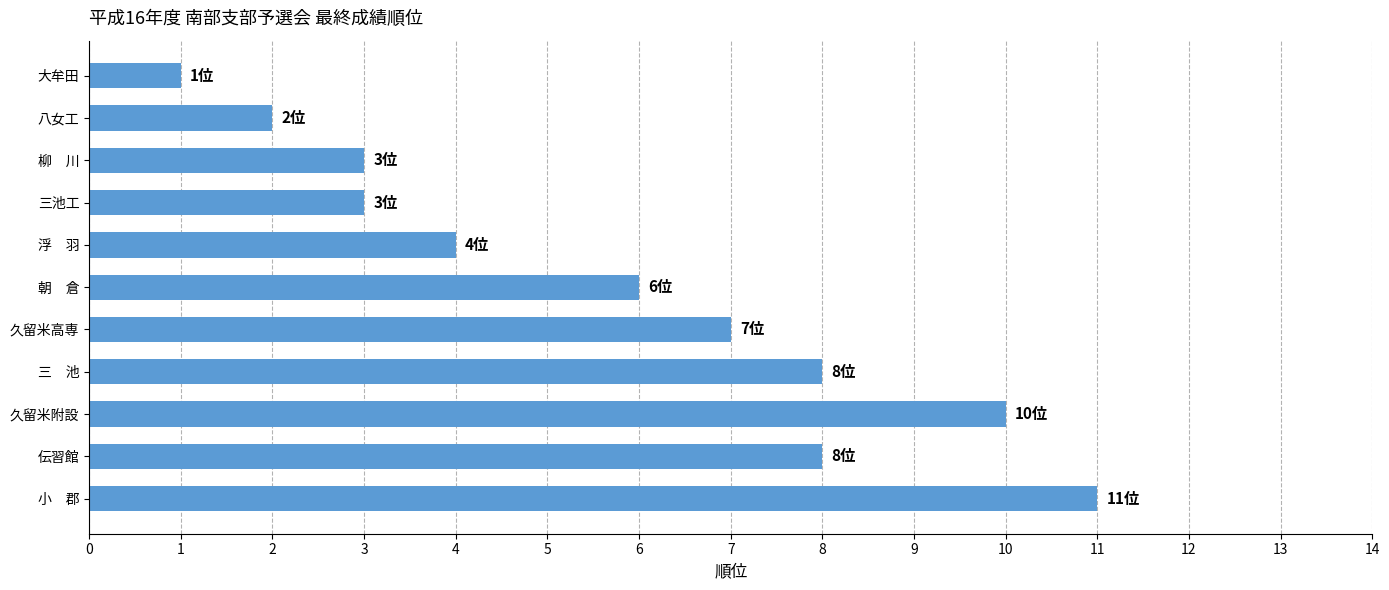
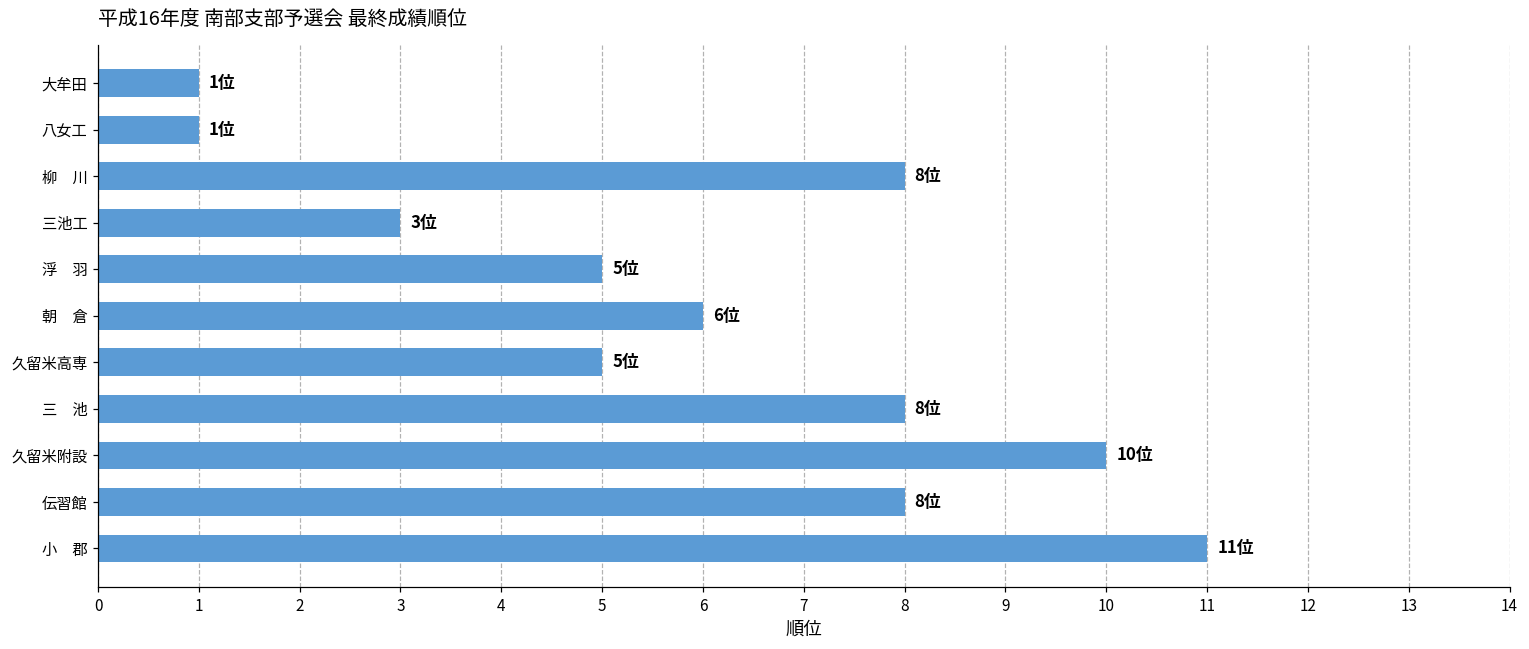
八女工: 2位 -> 1位
柳 川: 3位 -> 8位
浮 羽: 4位 -> 5位
久留米高専: 7位 -> 5位
